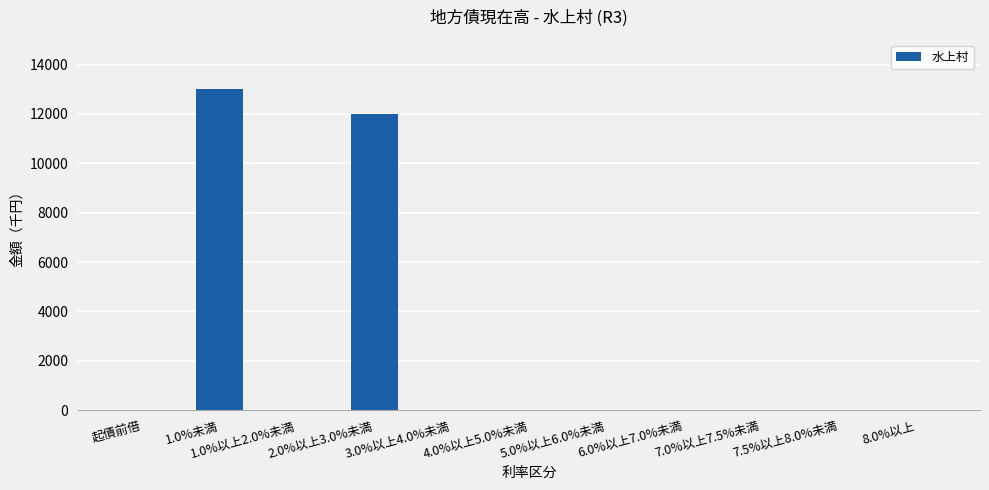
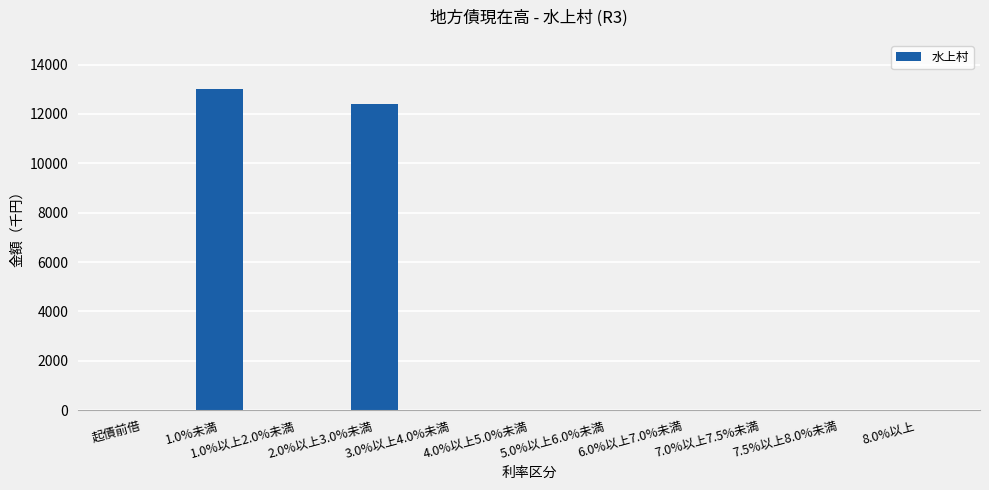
2.0%以上3.0%未満: 12000 -> 12400
